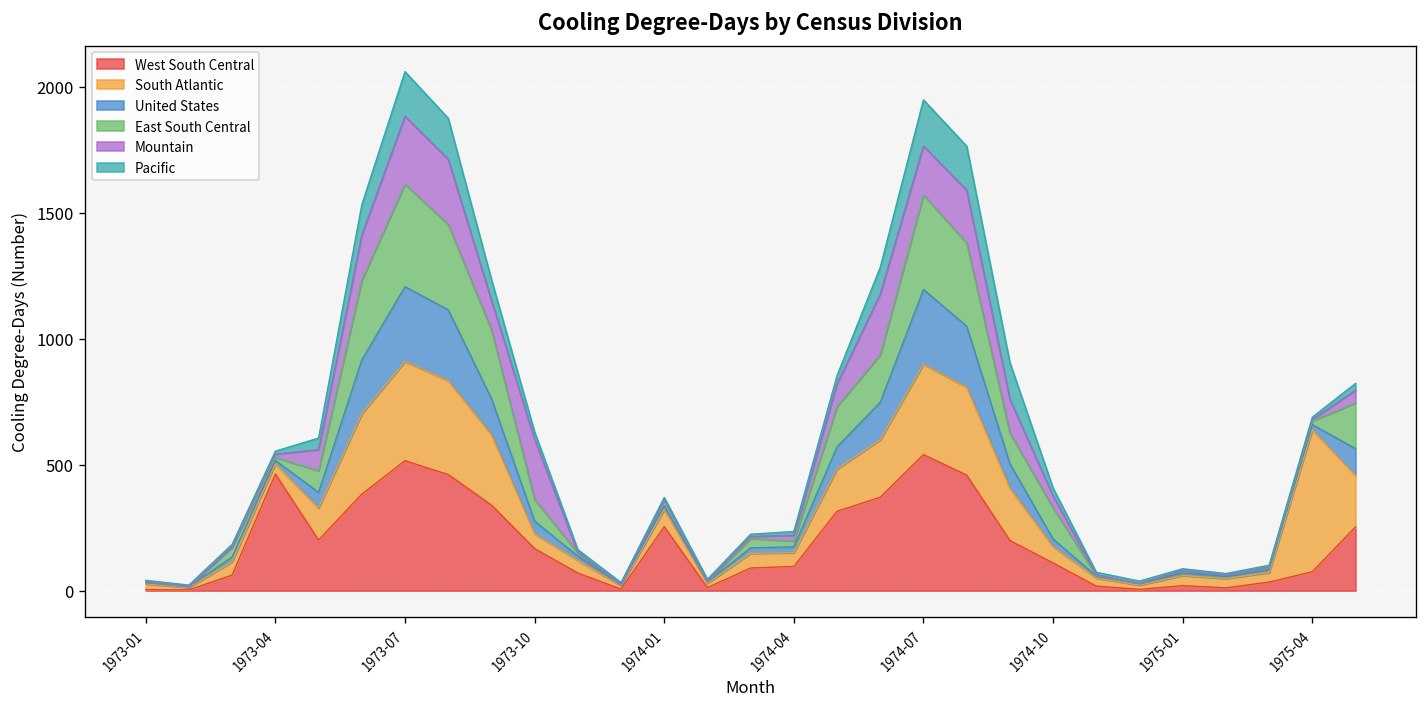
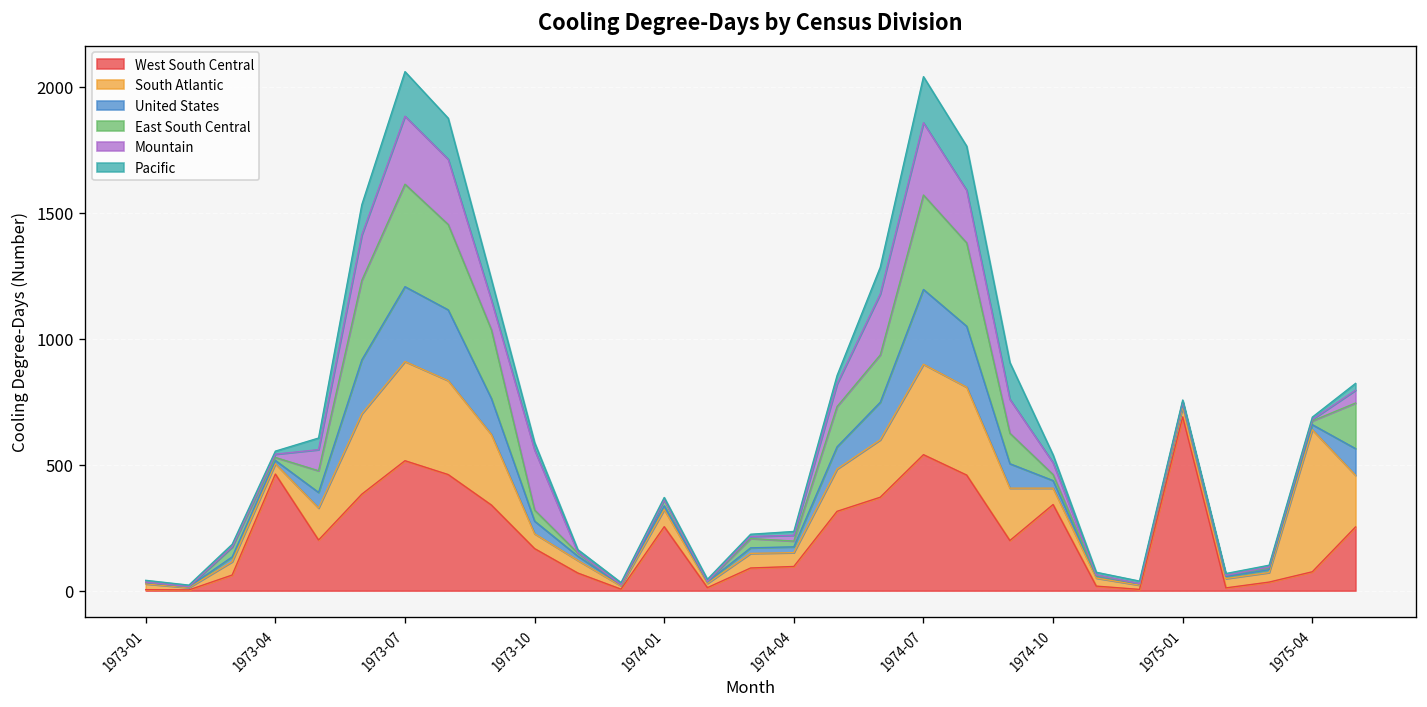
East South Central, 1973-10: 90 -> 40
Mountain, 1974-07: 200 -> 290
West South Central, 1974-10: 110 -> 340
East South Central, 1974-10: 120 -> 20
West South Central, 1975-01: 20 -> 690
